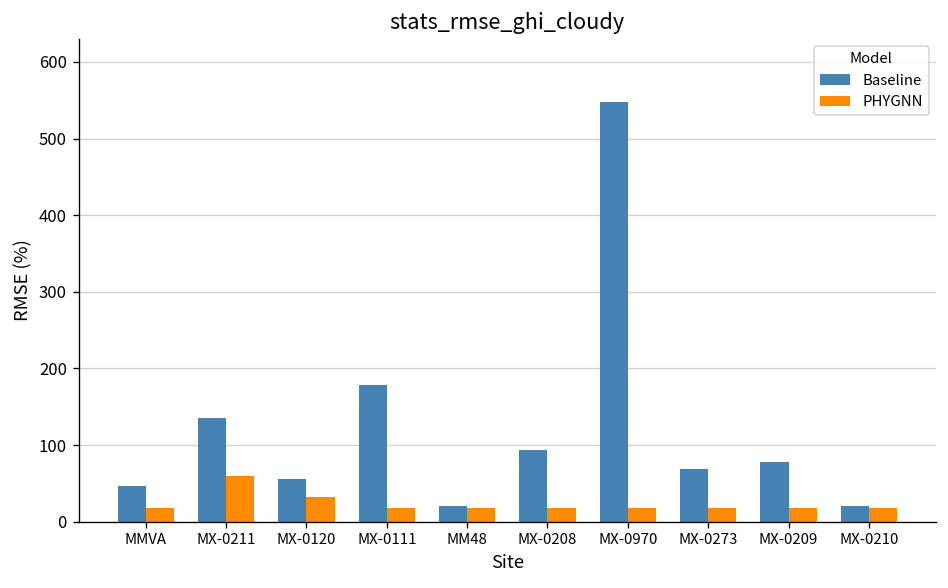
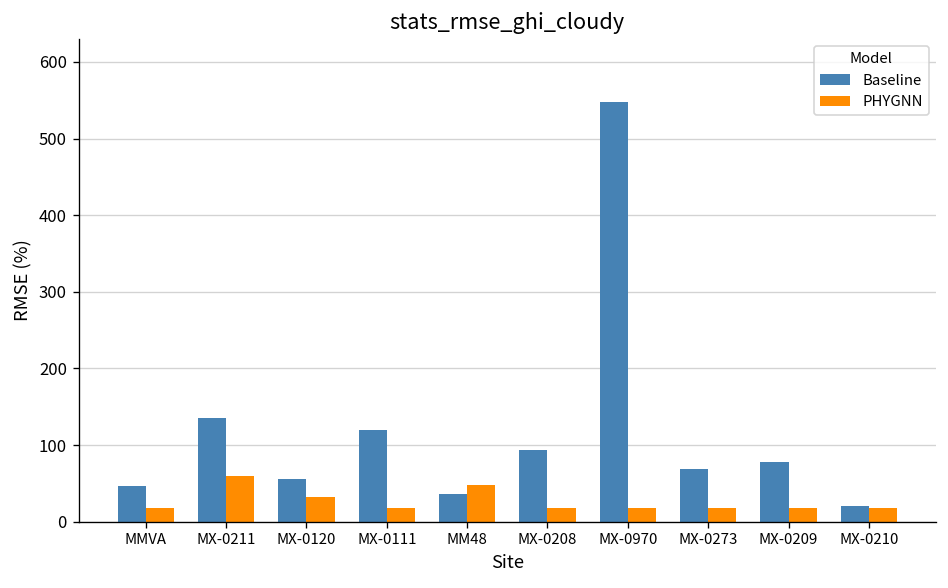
Baseline, MX-0111: 180 -> 120
Baseline, MM48: 20 -> 40
PHYGNN, MM48: 20 -> 50
